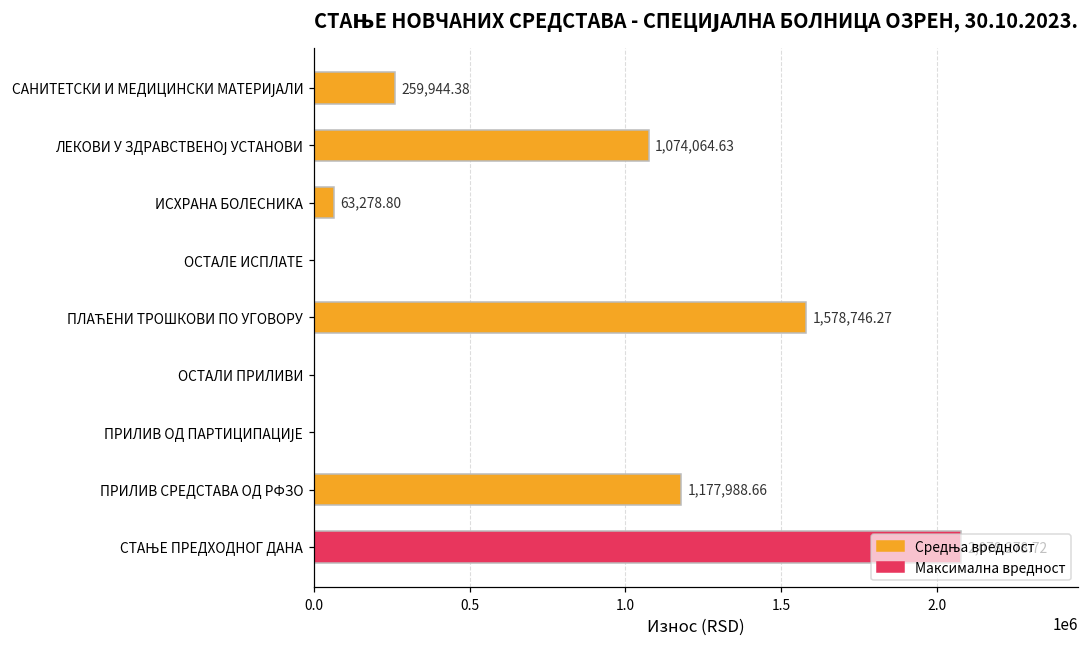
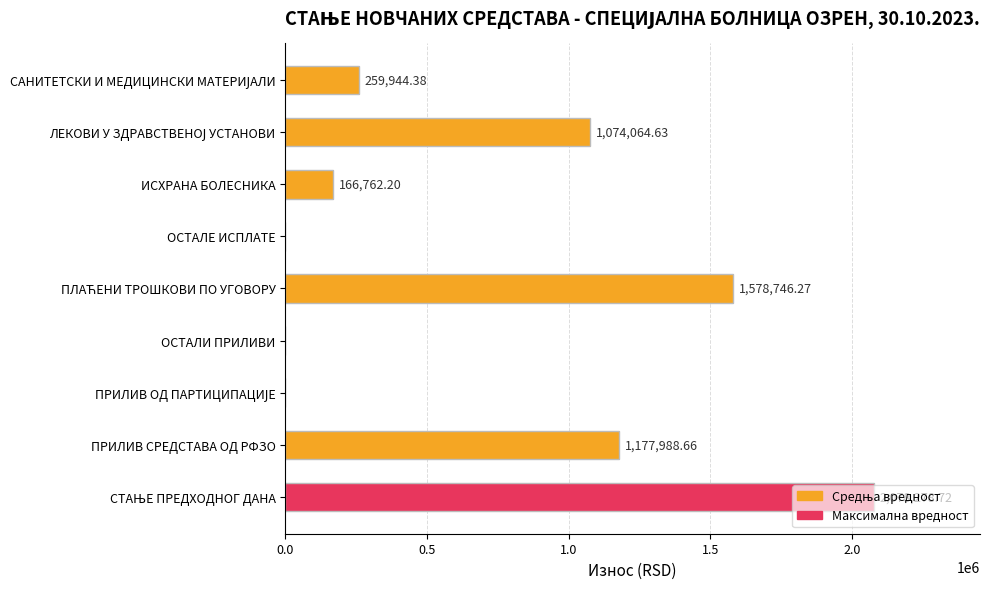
ИСХРАНА БОЛЕСНИКА: 63,278.80 -> 166,762.20
